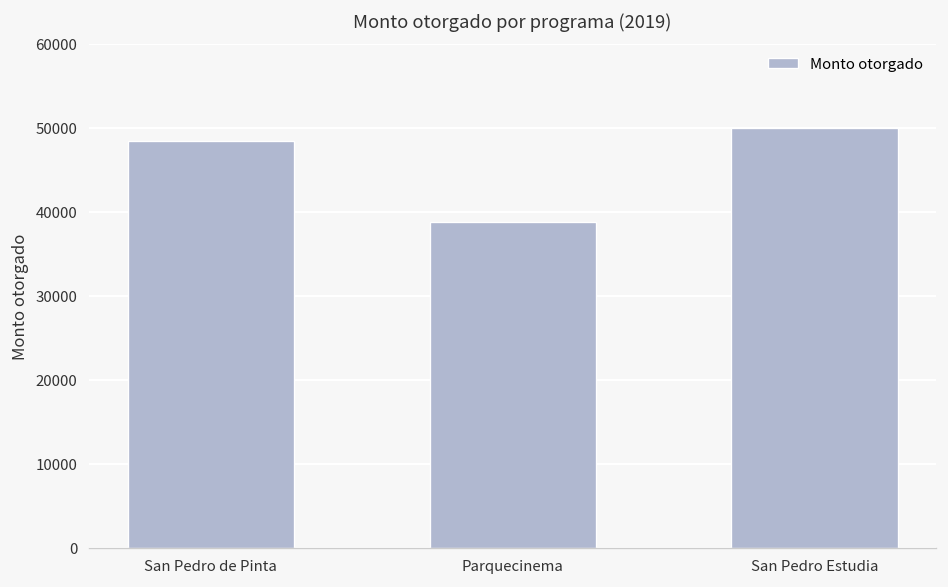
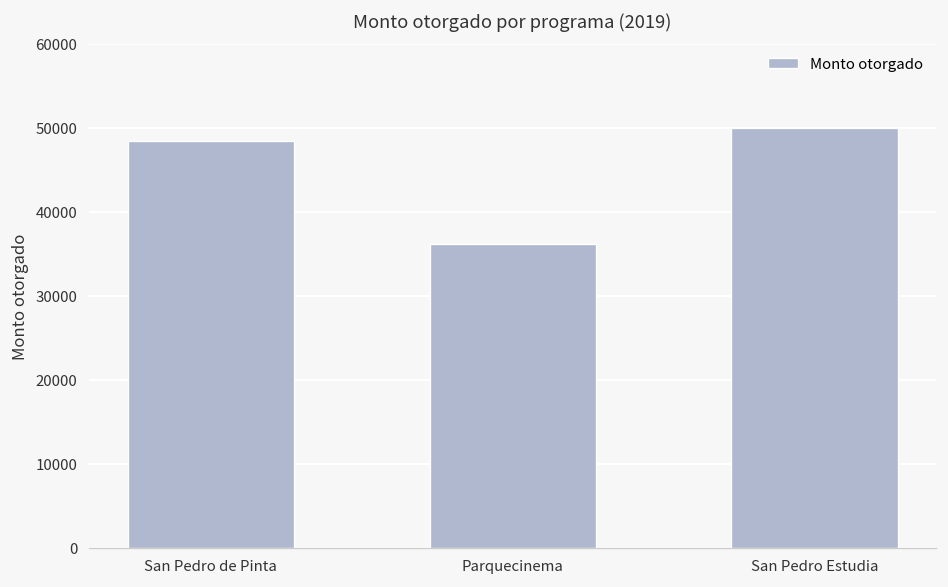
Parquecinema: 39000 -> 36000
